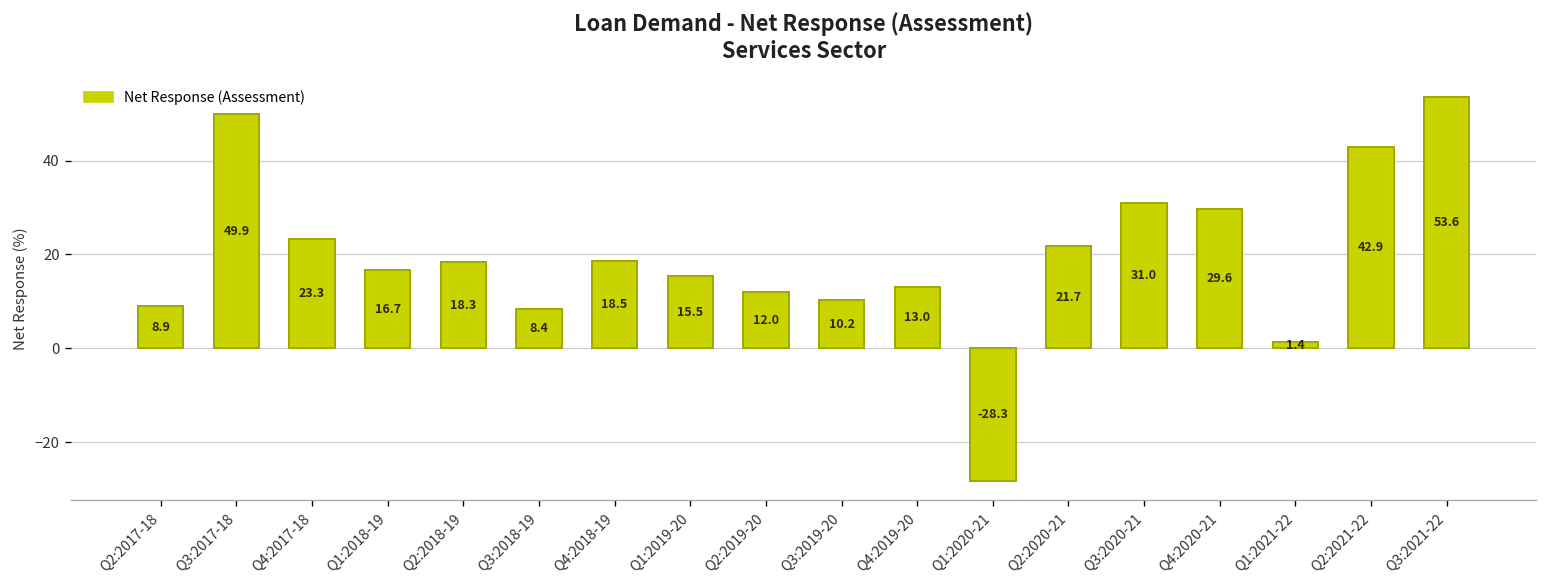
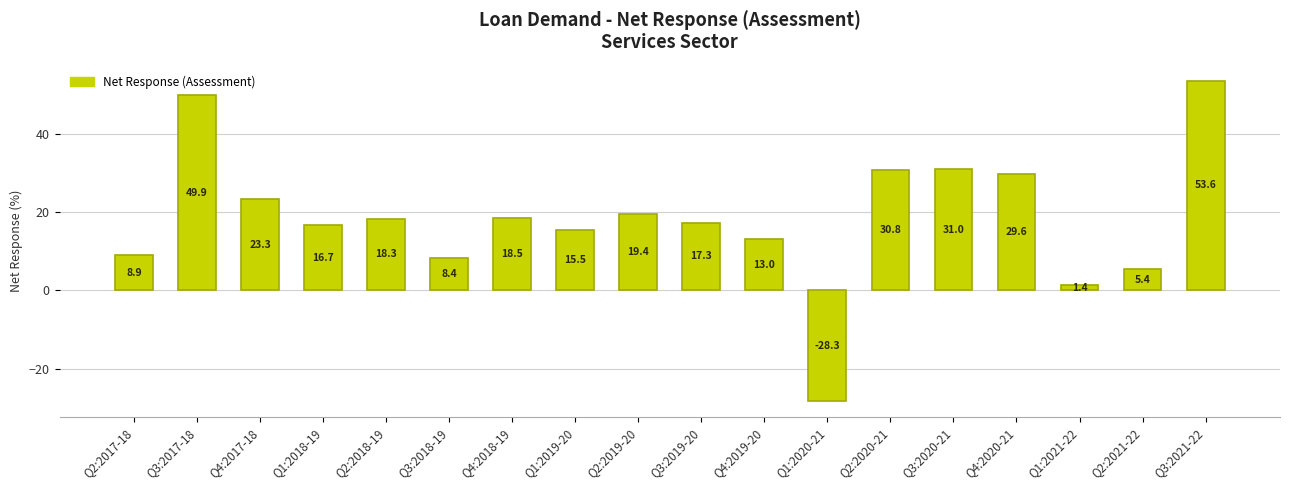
Q2:2019-20: 12.0 -> 19.4
Q3:2019-20: 10.2 -> 17.3
Q2:2020-21: 21.7 -> 30.8
Q2:2021-22: 42.9 -> 5.4
